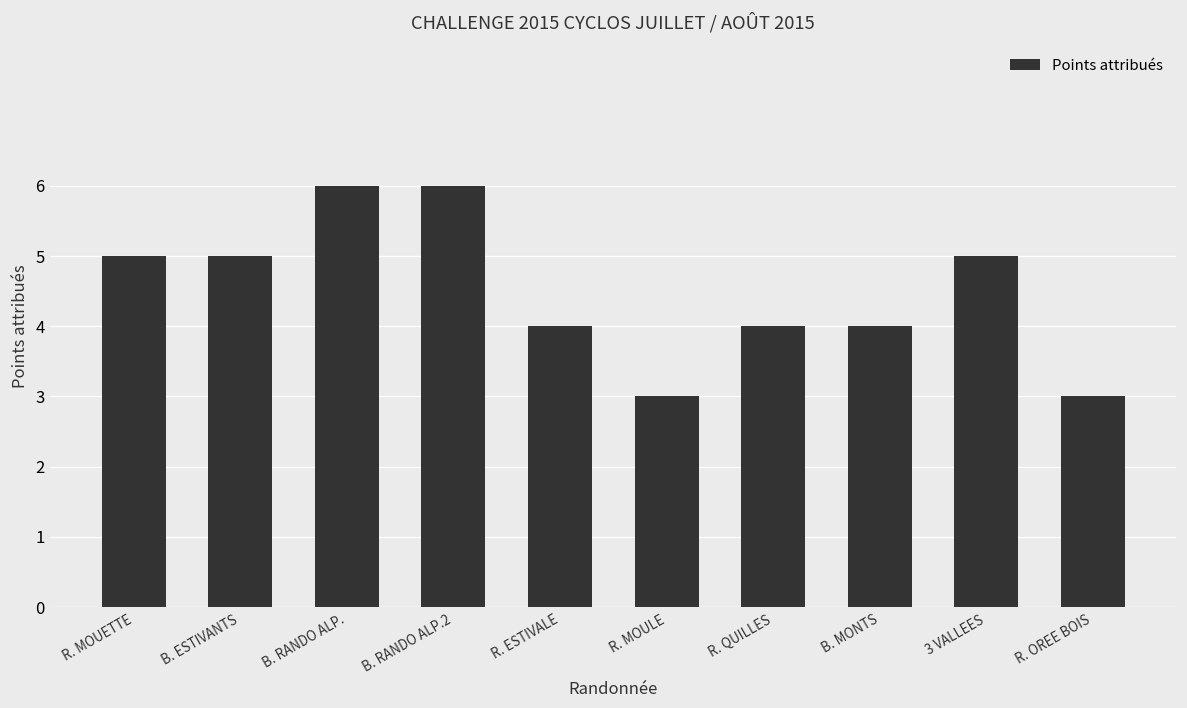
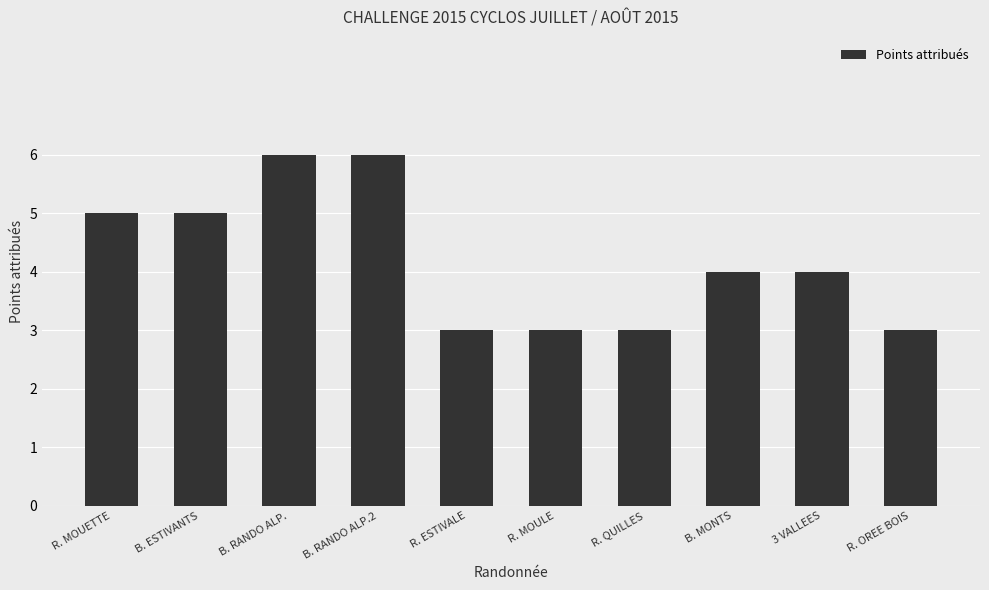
R. ESTIVALE: 4 -> 3
R. QUILLES: 4 -> 3
3 VALLEES: 5 -> 4
